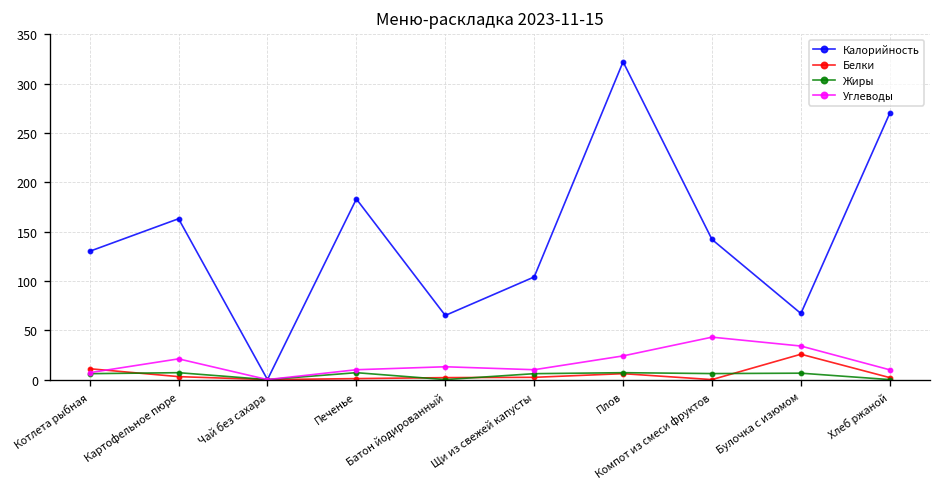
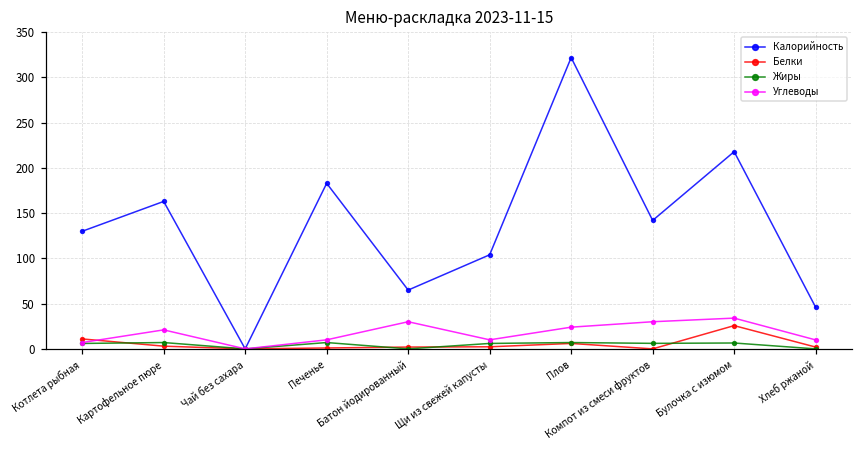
Углеводы, Батон йодированный: 10 -> 30
Углеводы, Компот из смеси фруктов: 40 -> 30
Калорийность, Булочка с изюмом: 70 -> 220
Калорийность, Хлеб ржаной: 270 -> 50
